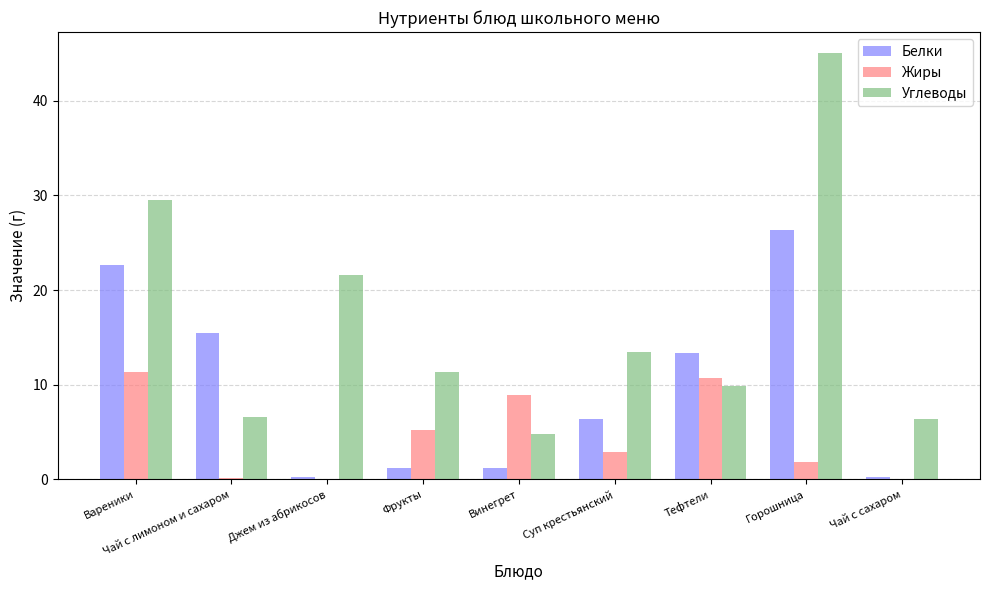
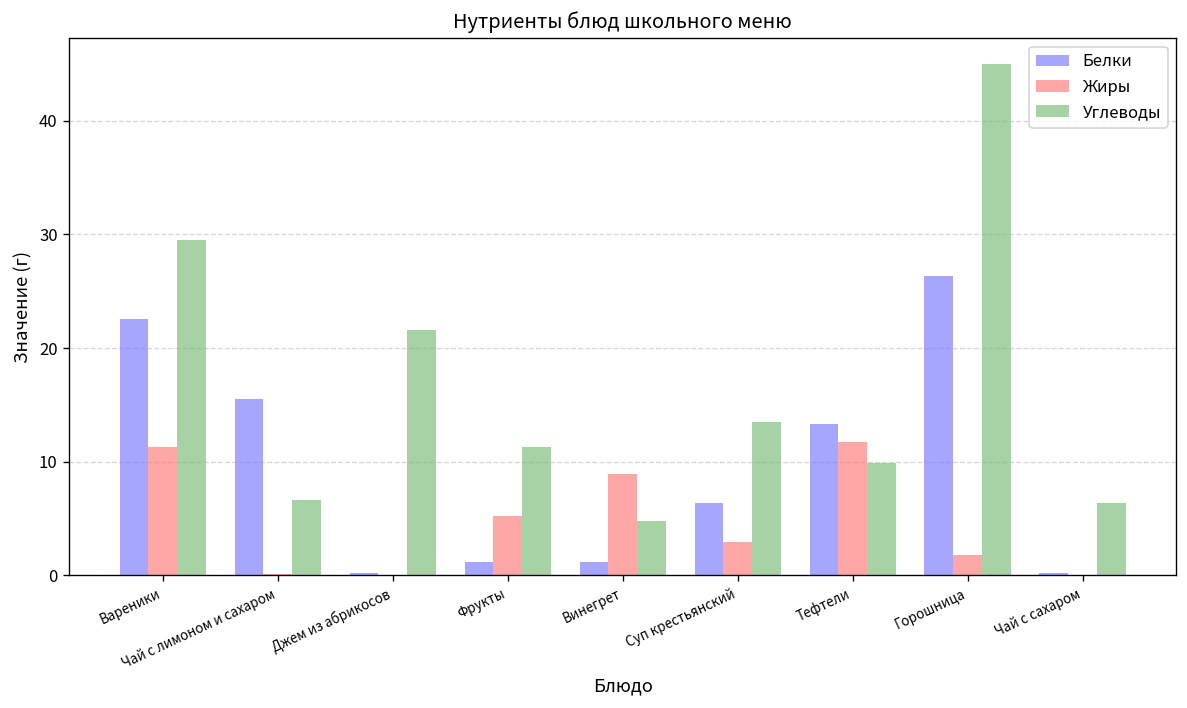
Жиры, Тефтели: 11 -> 12
